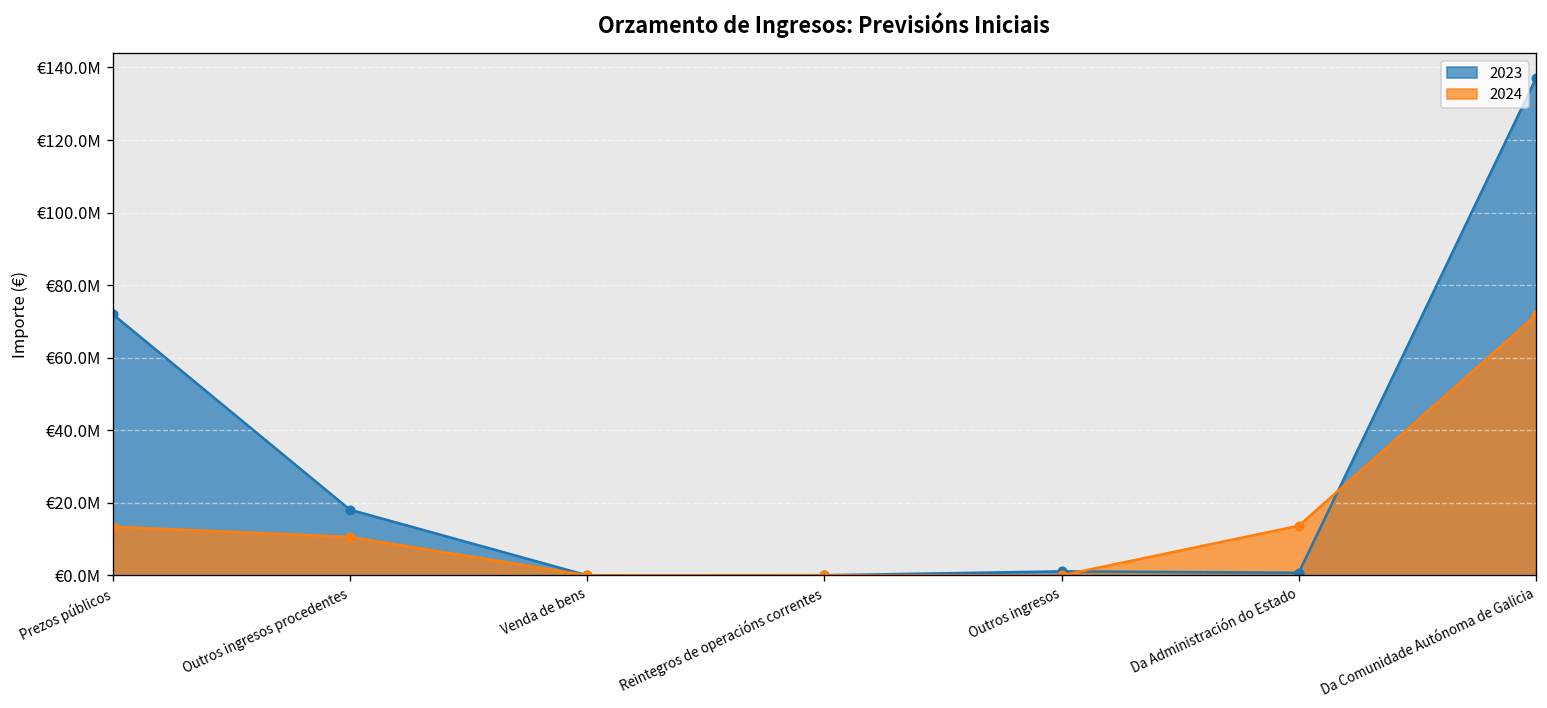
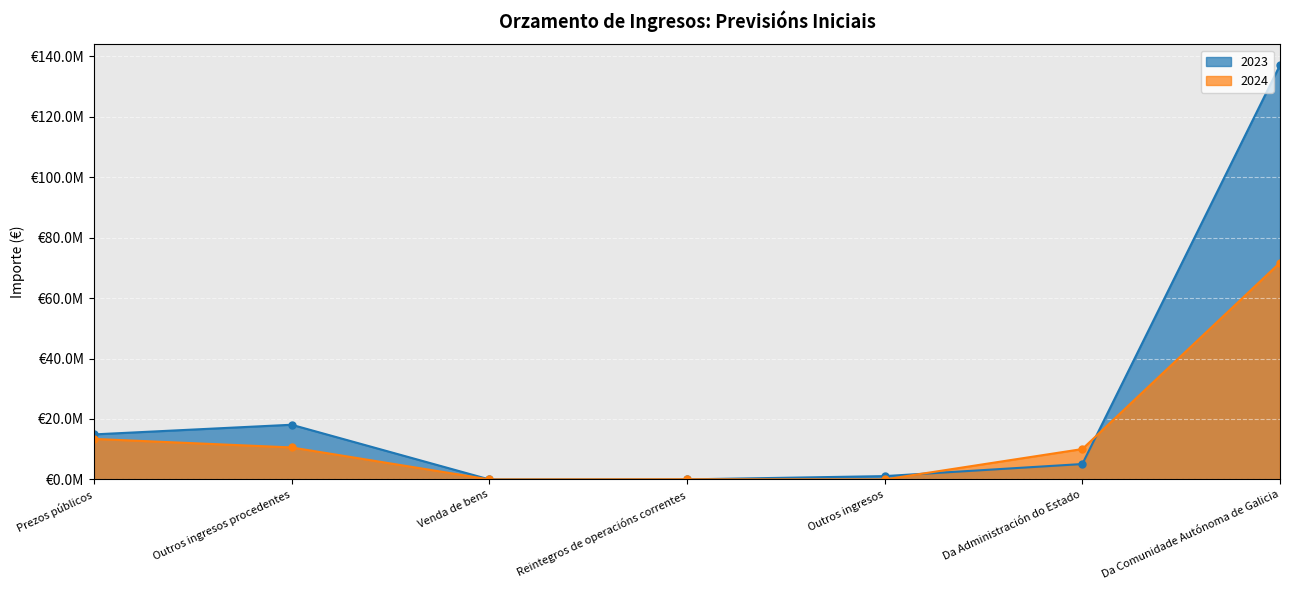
2023, Prezos públicos: €72000000 -> €15000000
2023, Da Administración do Estado: €1000000 -> €5000000
2024, Da Administración do Estado: €14000000 -> €10000000
